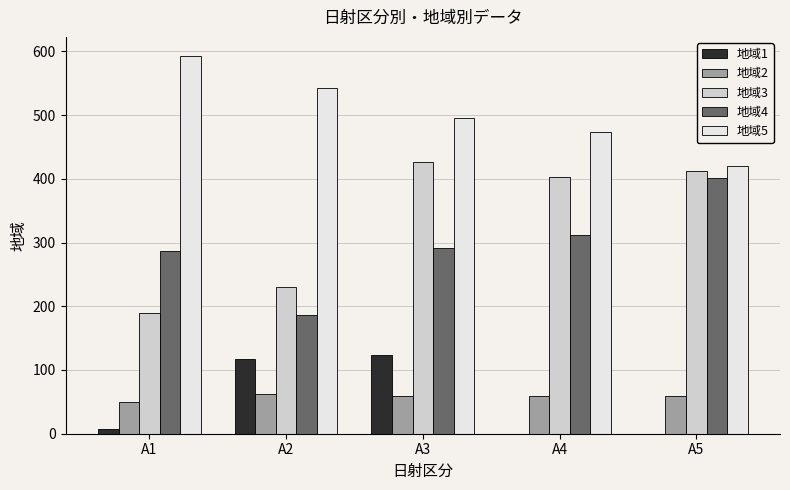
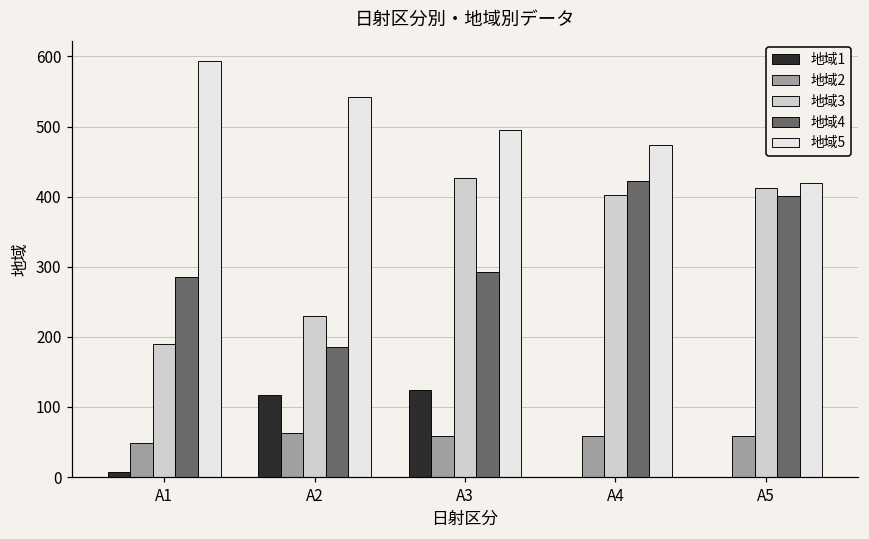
地域4, A4: 310 -> 420
